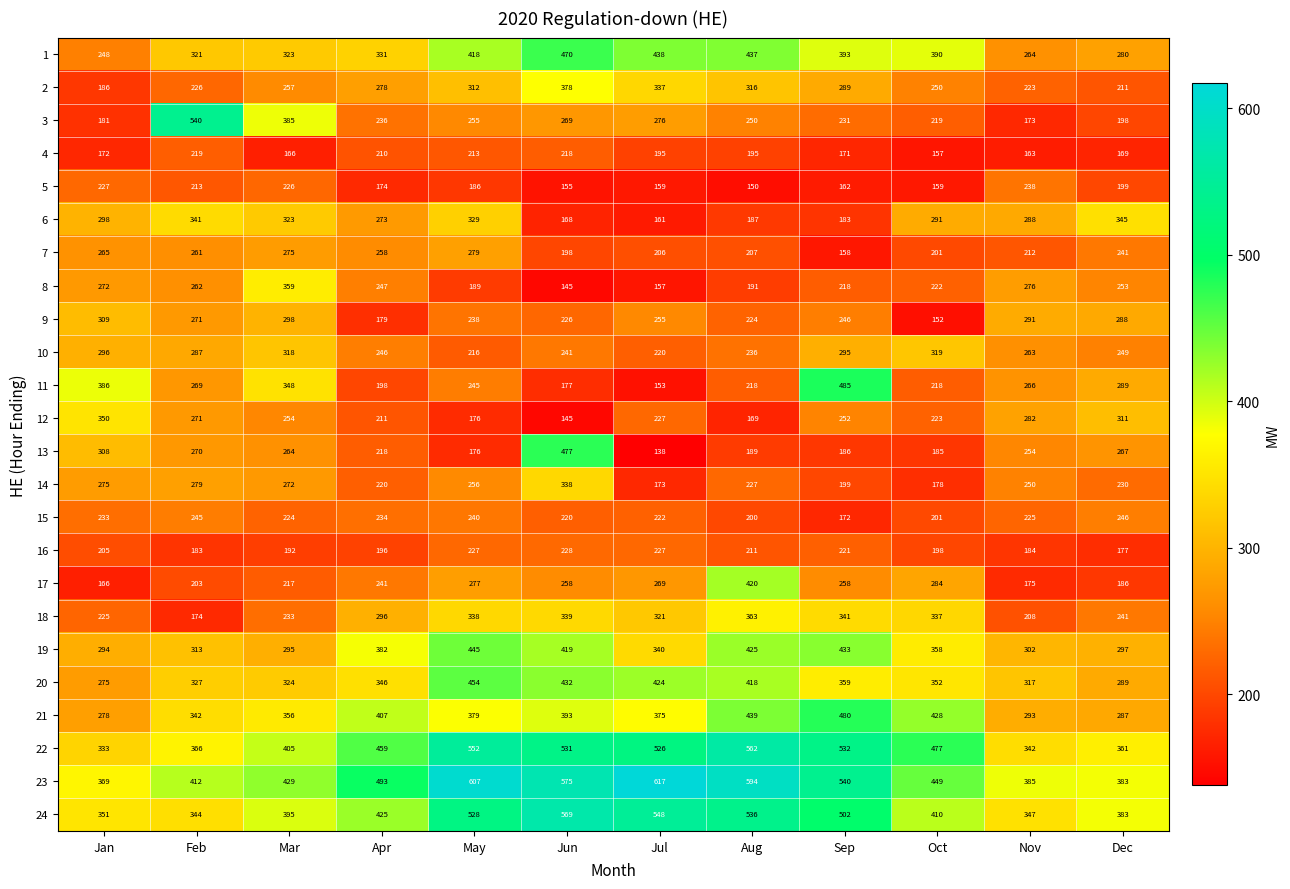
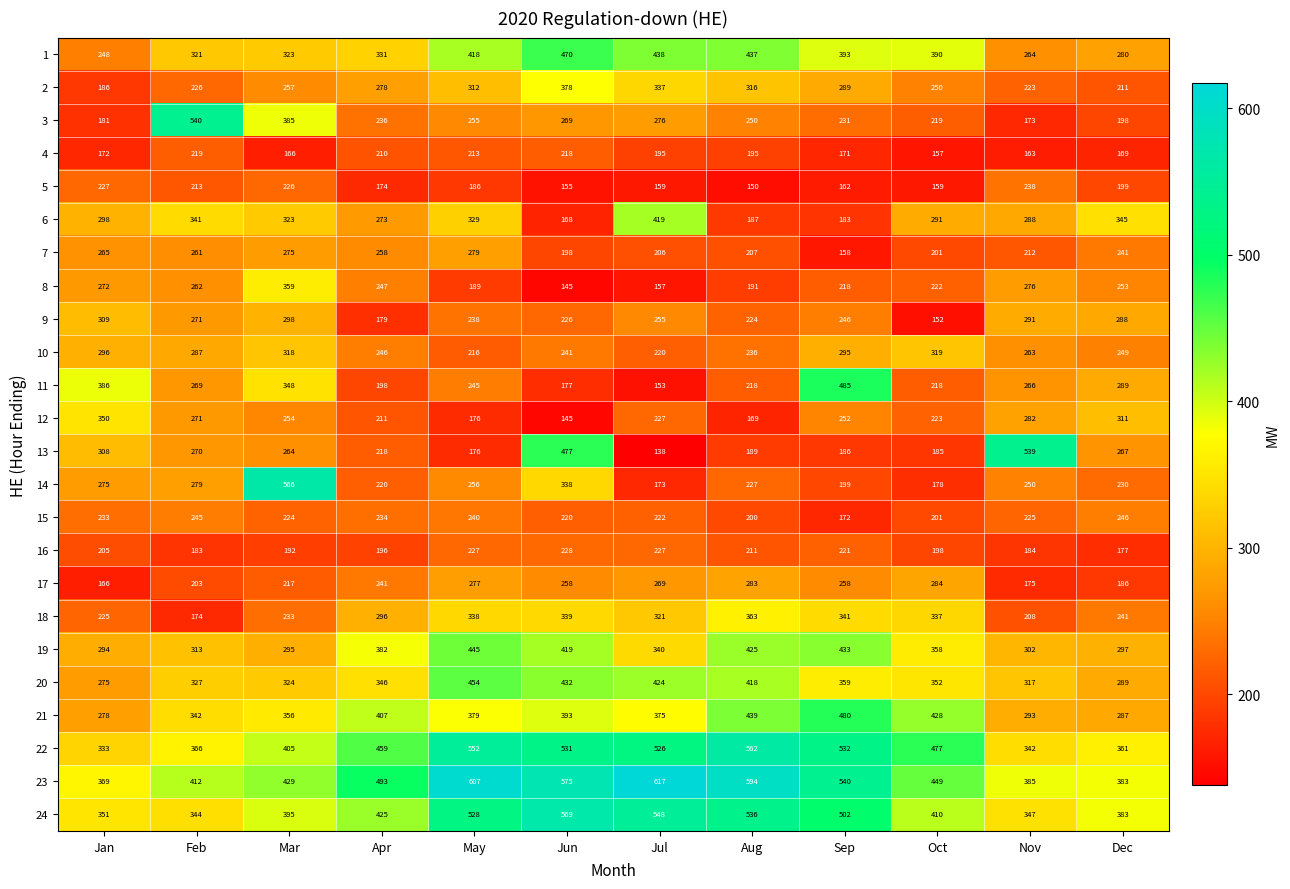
6, Jul: 161 -> 419
13, Nov: 254 -> 539
14, Mar: 272 -> 566
17, Aug: 420 -> 283
